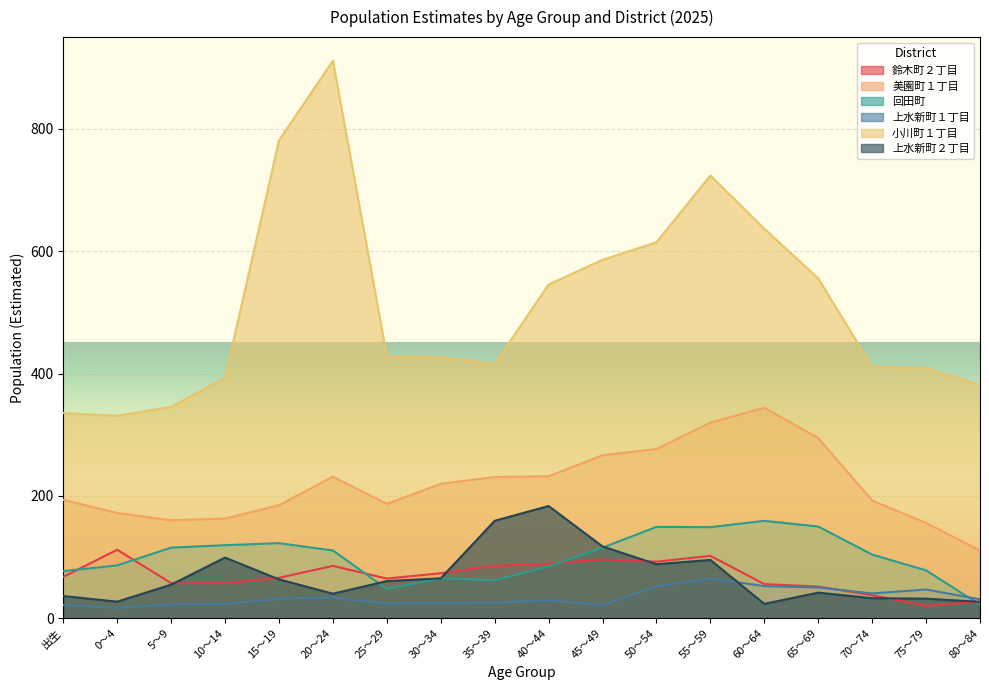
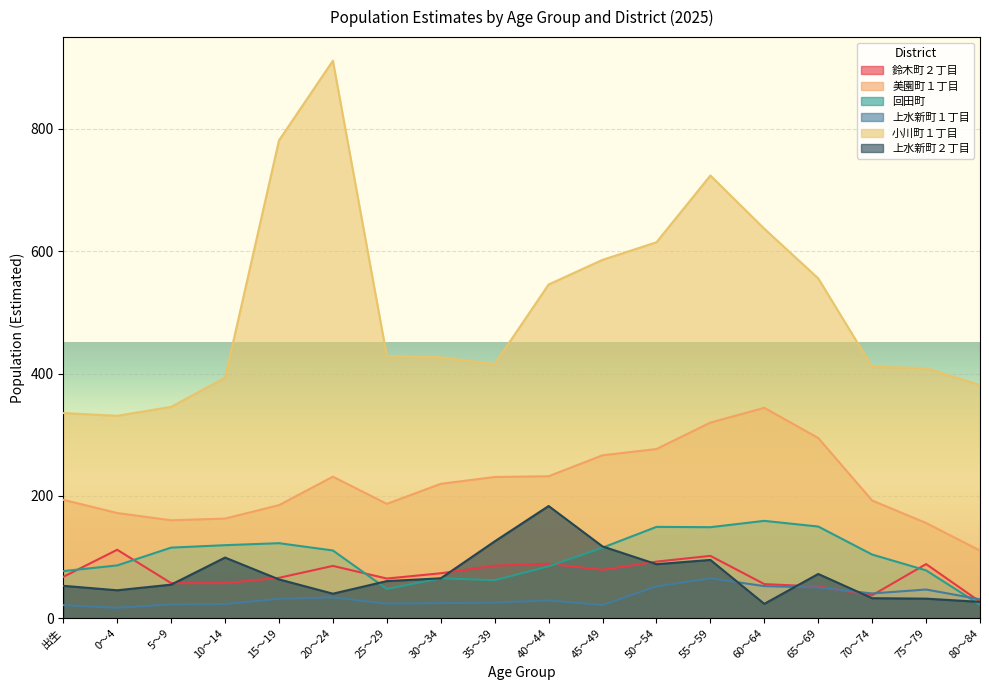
上水新町２丁目, 出生: 40 -> 50
上水新町２丁目, 0～4: 30 -> 50
上水新町２丁目, 35～39: 160 -> 130
鈴木町２丁目, 45～49: 100 -> 80
上水新町２丁目, 65～69: 40 -> 70
鈴木町２丁目, 75～79: 20 -> 90
